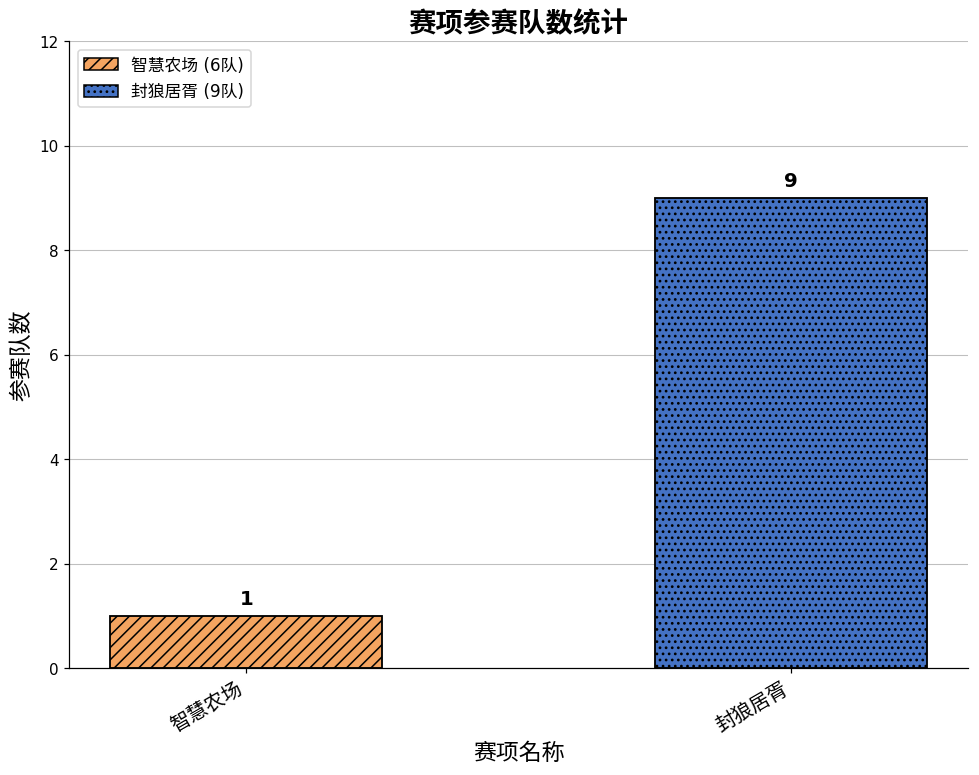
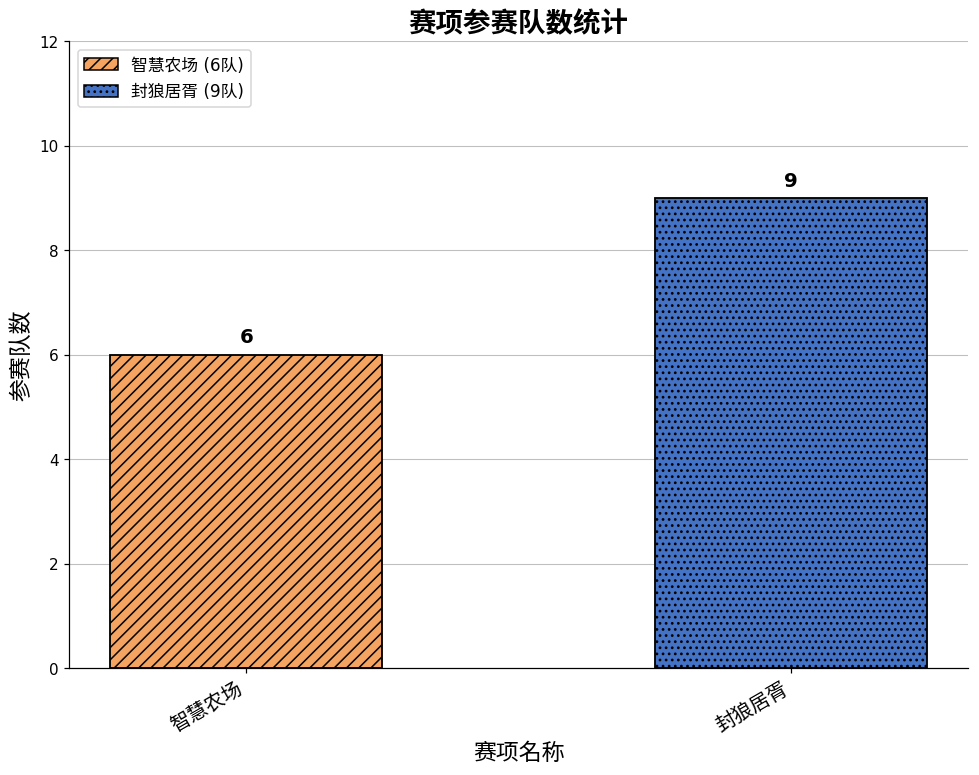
智慧农场: 1 -> 6
